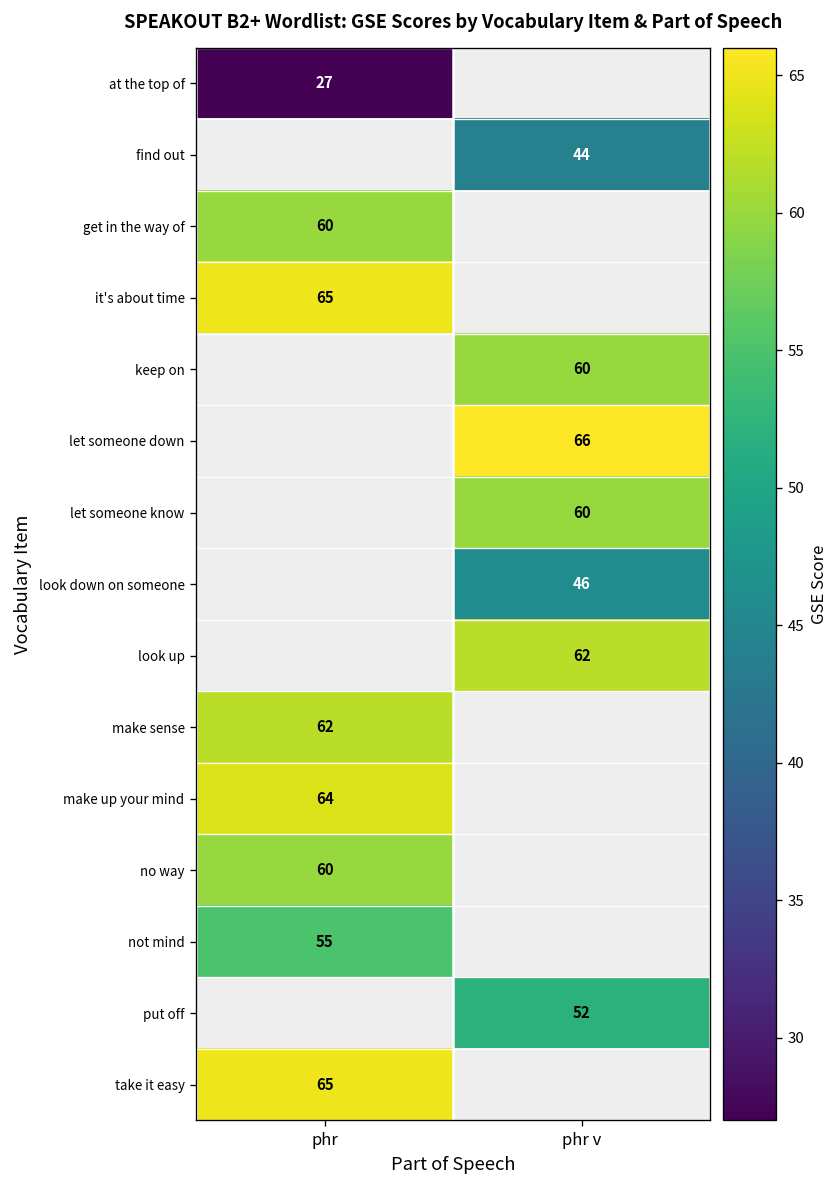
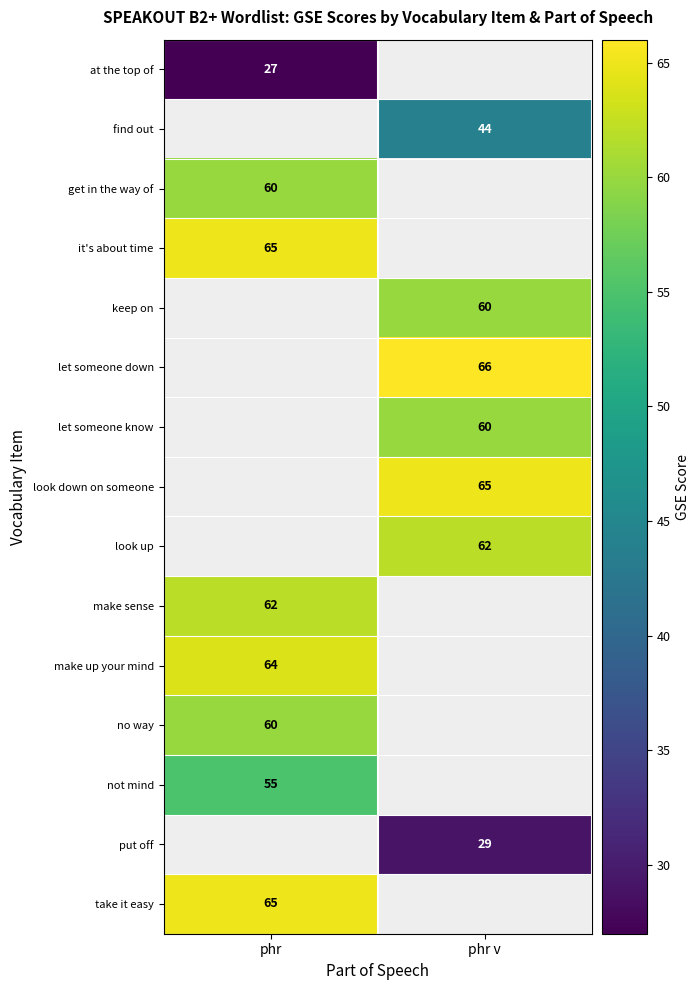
look down on someone, phr v: 46 -> 65
put off, phr v: 52 -> 29
